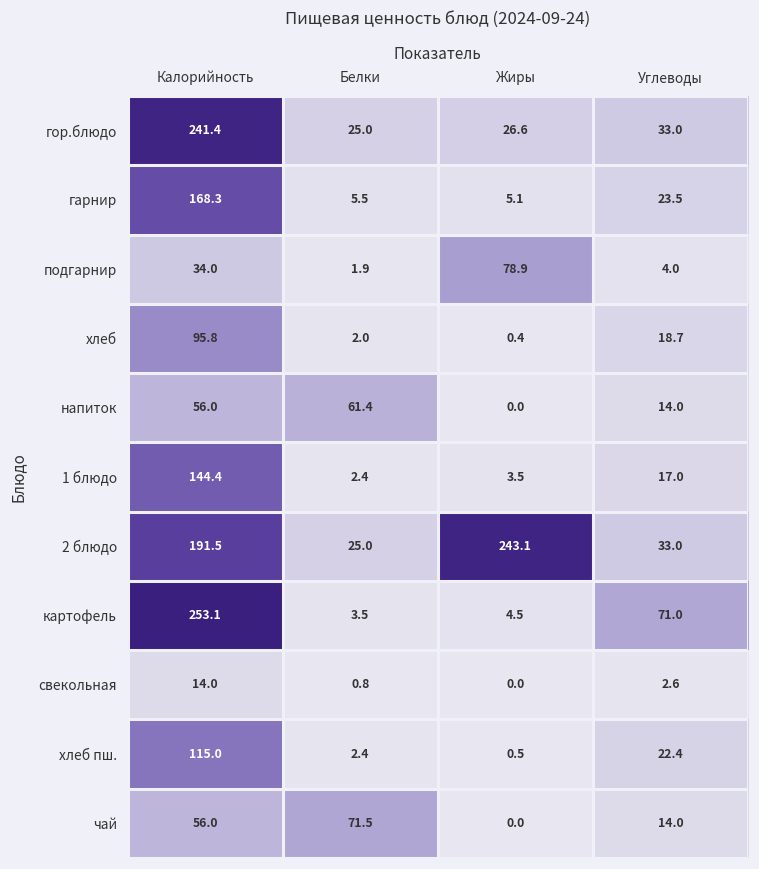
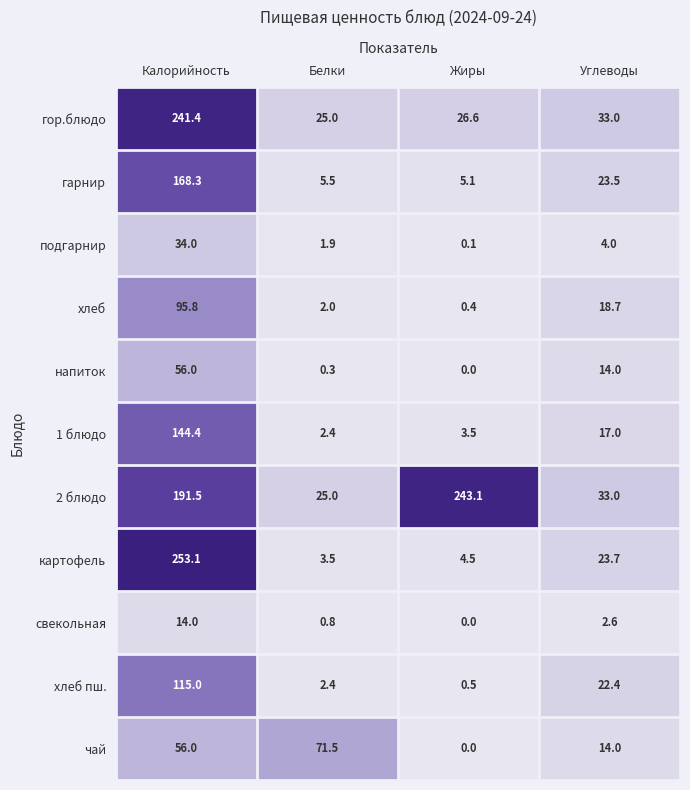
подгарнир, Жиры: 78.9 -> 0.1
напиток, Белки: 61.4 -> 0.3
картофель, Углеводы: 71.0 -> 23.7
